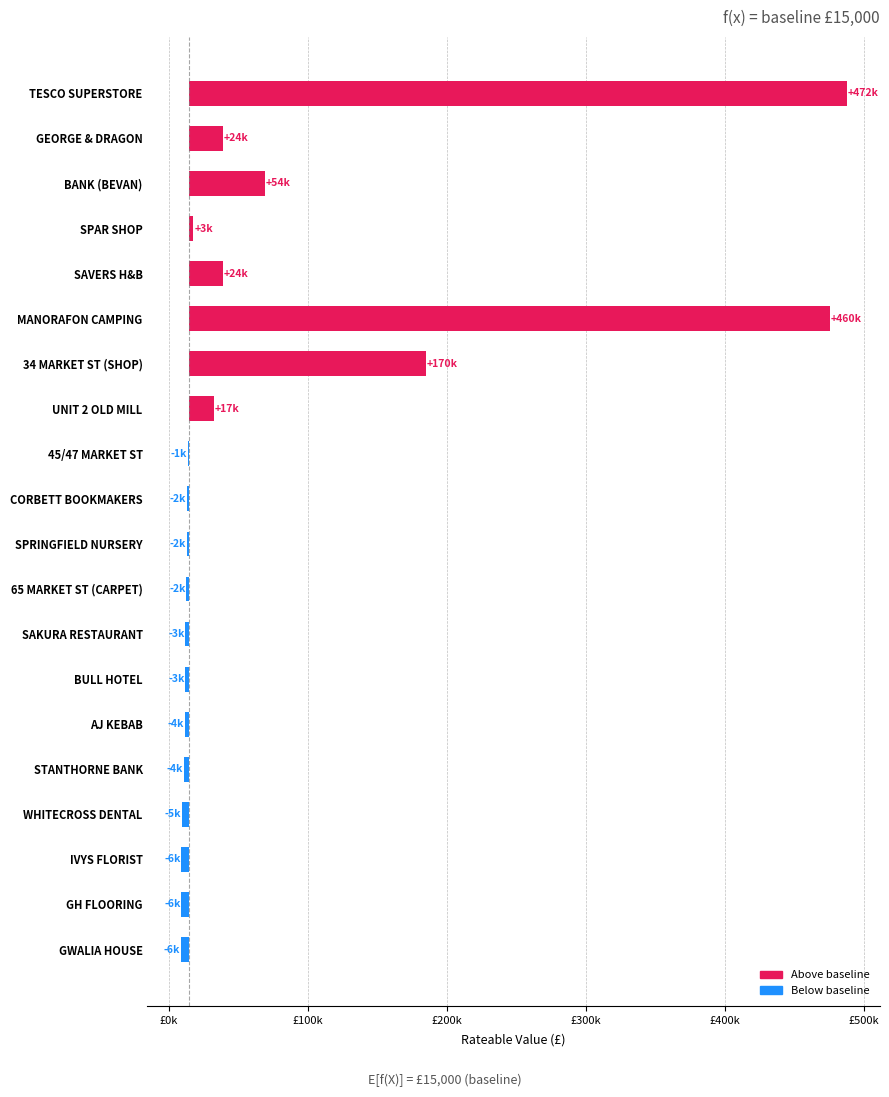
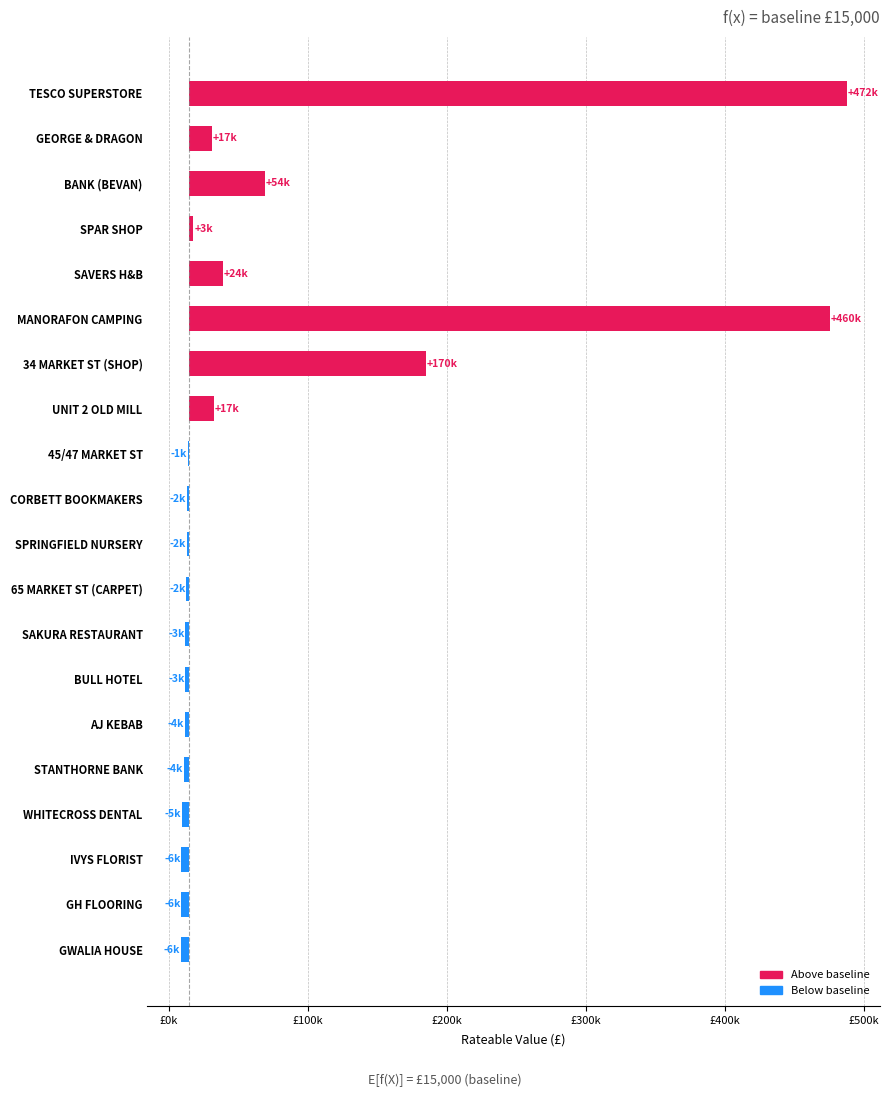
GEORGE & DRAGON: +24k -> +17k
